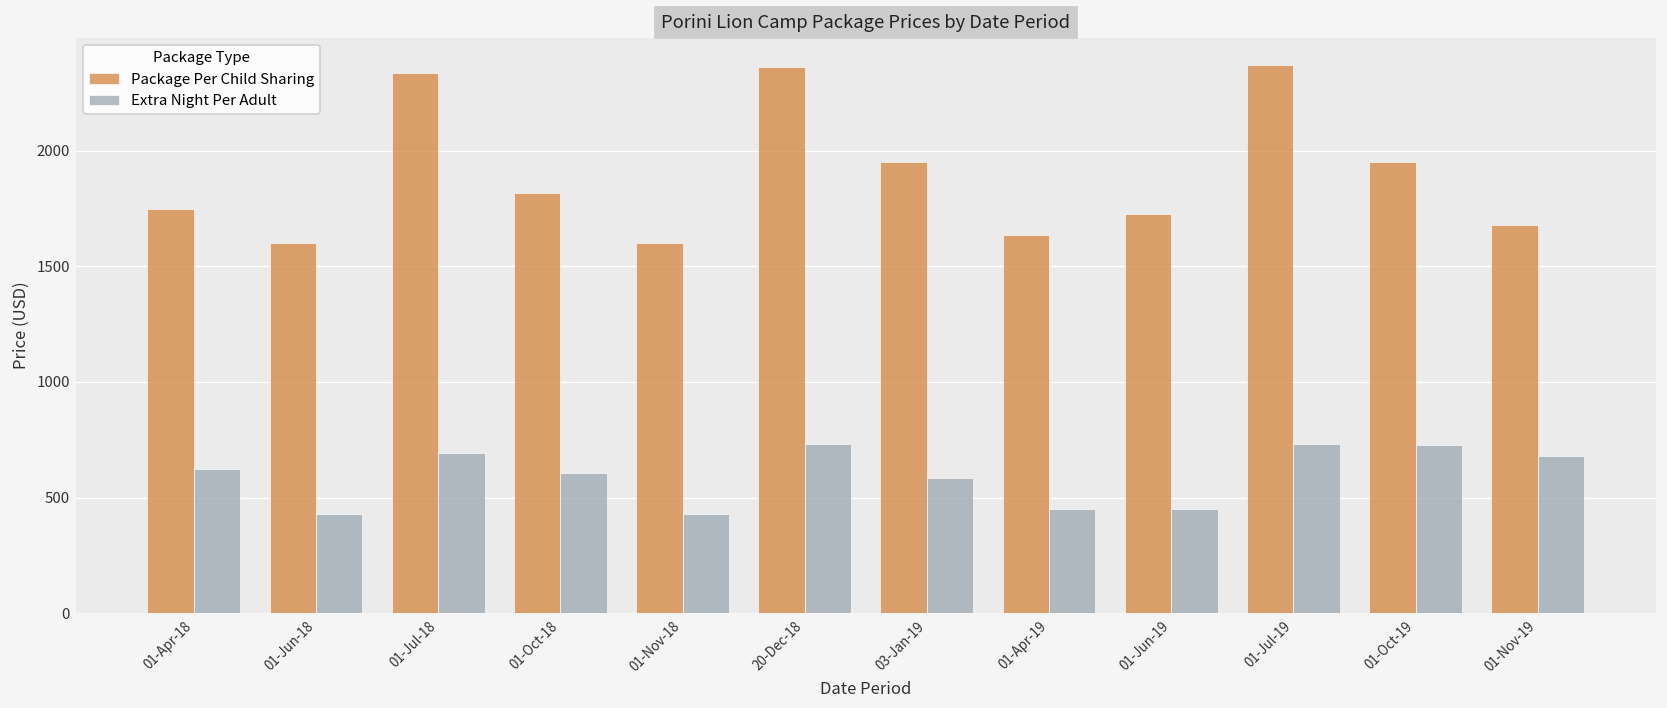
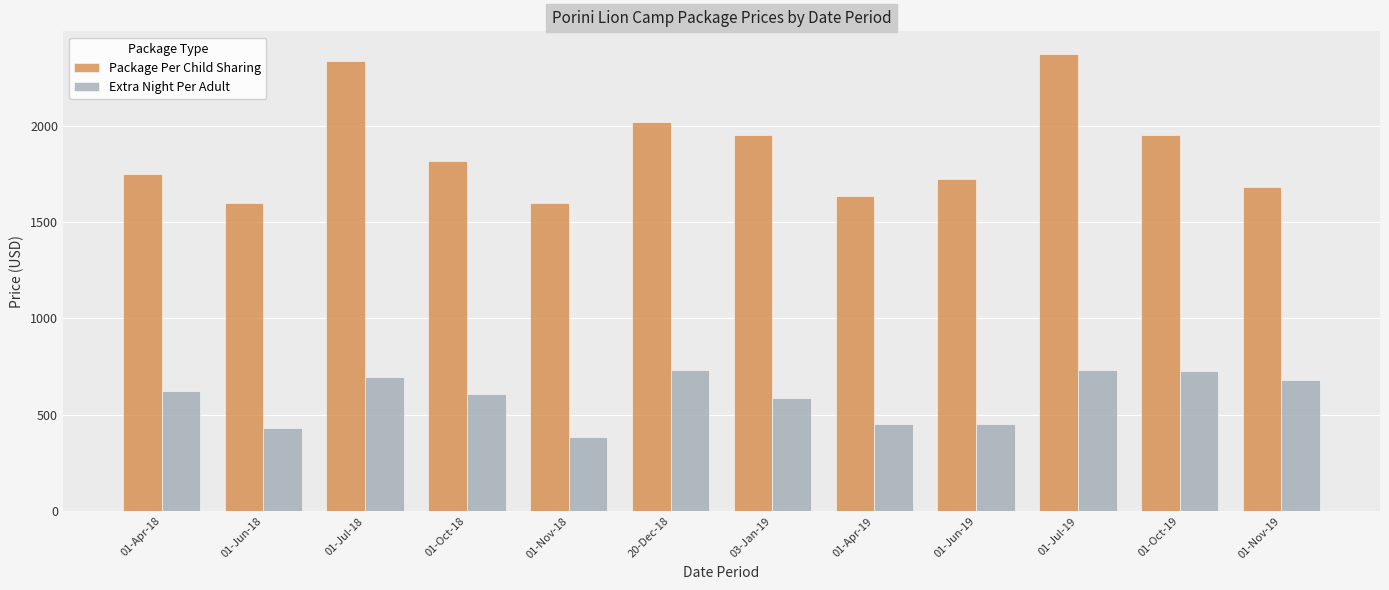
Extra Night Per Adult, 01-Nov-18: 430 -> 390
Package Per Child Sharing, 20-Dec-18: 2360 -> 2020
